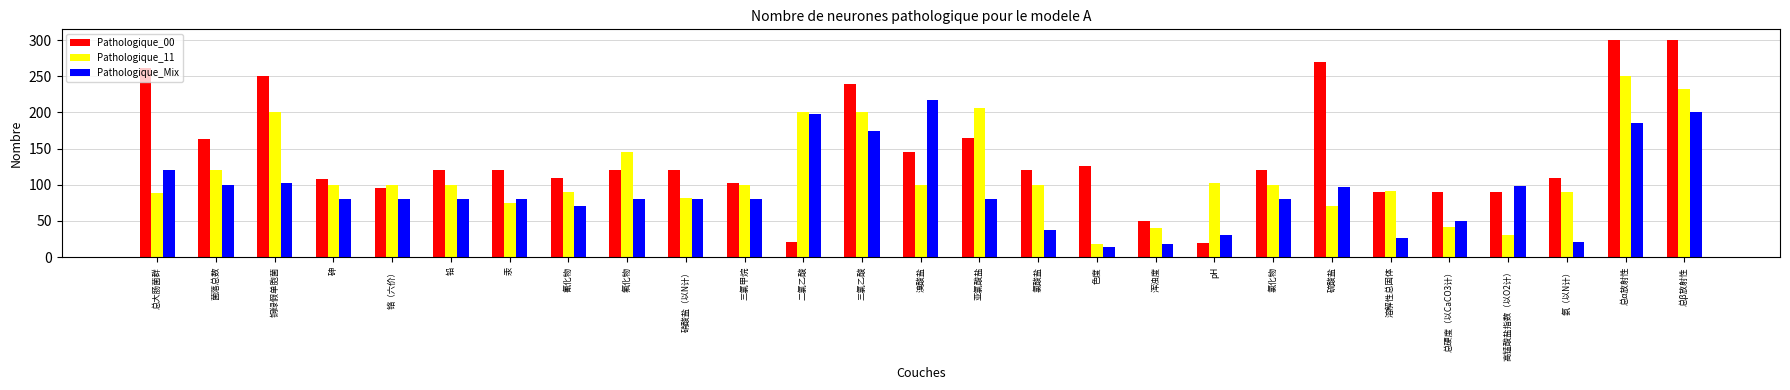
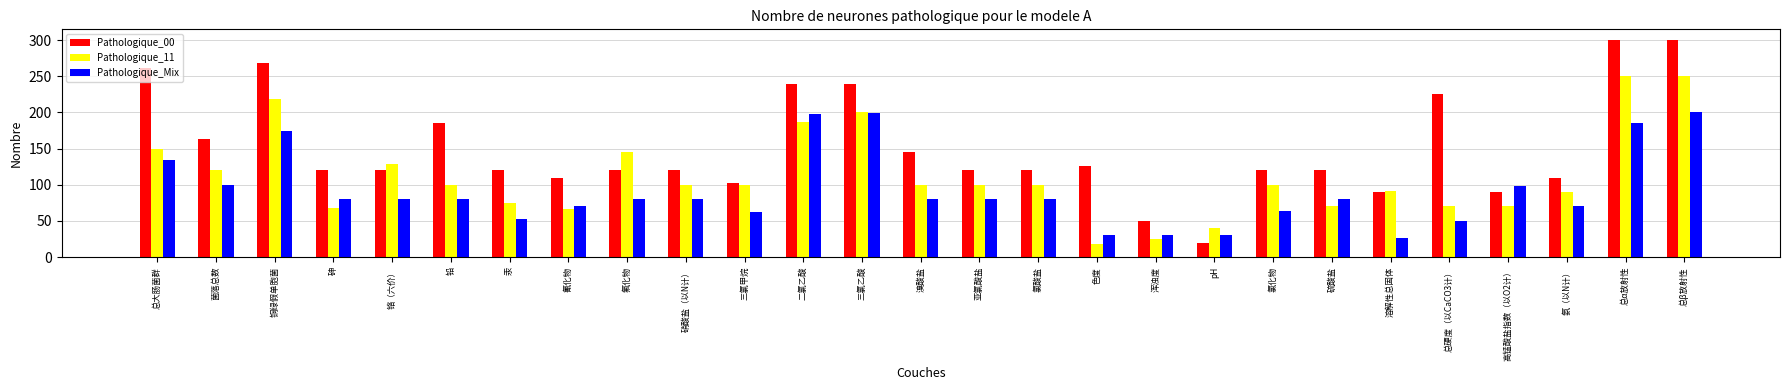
Pathologique_11, 总大肠菌群: 90 -> 150
Pathologique_Mix, 总大肠菌群: 120 -> 130
Pathologique_00, 铜绿假单胞菌: 250 -> 270
Pathologique_11, 铜绿假单胞菌: 200 -> 220
Pathologique_Mix, 铜绿假单胞菌: 100 -> 180
Pathologique_00, 砷: 110 -> 120
Pathologique_11, 砷: 100 -> 70
Pathologique_00, 铬（六价）: 100 -> 120
Pathologique_11, 铬（六价）: 100 -> 130
Pathologique_00, 铅: 120 -> 190
Pathologique_Mix, 汞: 80 -> 50
Pathologique_11, 氰化物: 90 -> 70
Pathologique_11, 硝酸盐（以N计）: 80 -> 100
Pathologique_Mix, 三氯甲烷: 80 -> 60
Pathologique_00, 二氯乙酸: 20 -> 240
Pathologique_11, 二氯乙酸: 200 -> 190
Pathologique_Mix, 三氯乙酸: 180 -> 200
Pathologique_Mix, 溴酸盐: 220 -> 80
Pathologique_00, 亚氯酸盐: 170 -> 120
Pathologique_11, 亚氯酸盐: 210 -> 100
Pathologique_Mix, 氯酸盐: 40 -> 80
Pathologique_Mix, 色度: 10 -> 30
Pathologique_11, 浑浊度: 40 -> 30
Pathologique_Mix, 浑浊度: 20 -> 30
Pathologique_11, pH: 100 -> 40
Pathologique_Mix, 氯化物: 80 -> 60
Pathologique_00, 硫酸盐: 270 -> 120
Pathologique_Mix, 硫酸盐: 100 -> 80
Pathologique_00, 总硬度（以CaCO3计）: 90 -> 230
Pathologique_11, 总硬度（以CaCO3计）: 40 -> 70
Pathologique_11, 高锰酸盐指数（以O2计）: 30 -> 70
Pathologique_Mix, 氨（以N计）: 20 -> 70
Pathologique_11, 总β放射性: 230 -> 250
